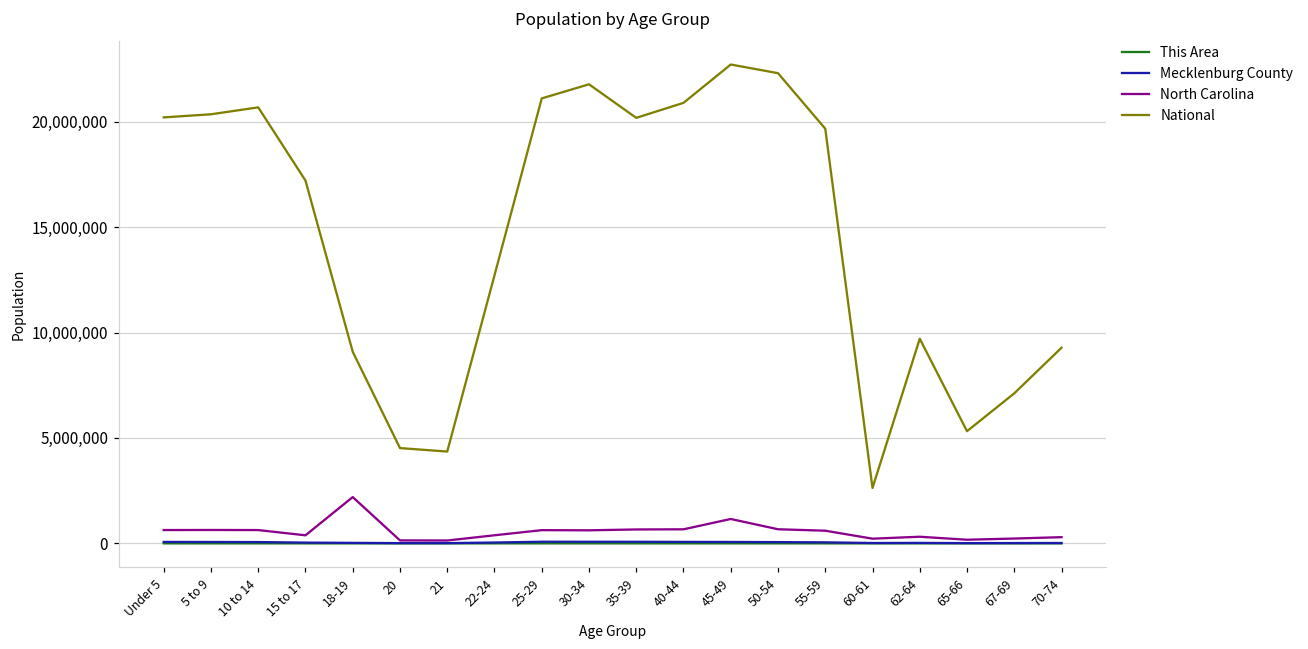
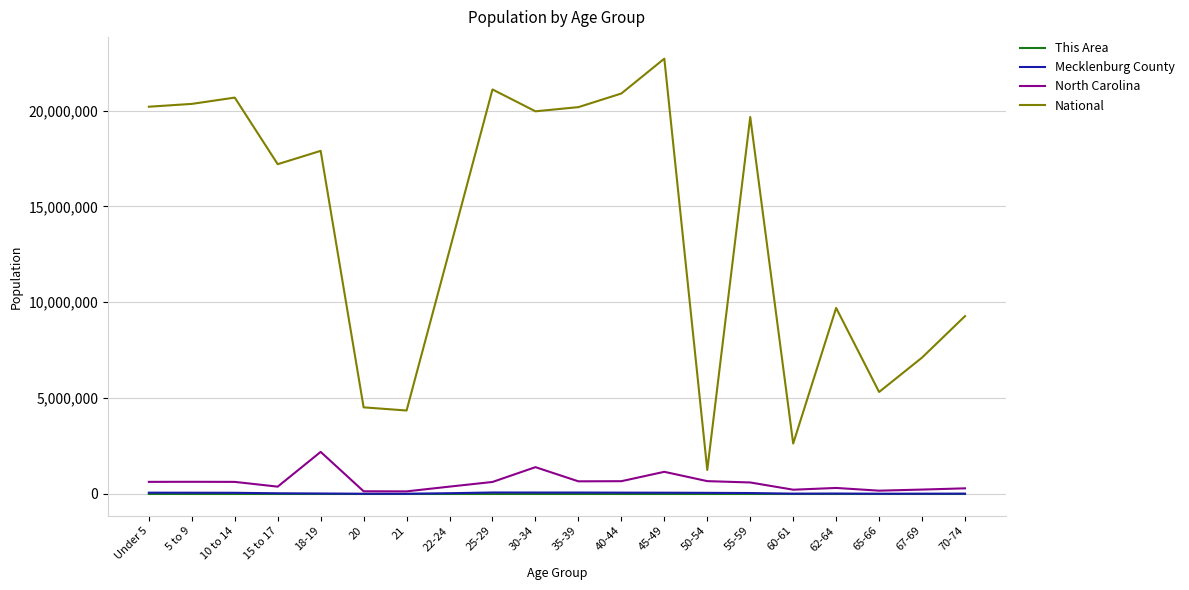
National, 18-19: 9,100,000 -> 17,900,000
North Carolina, 30-34: 600,000 -> 1,400,000
National, 30-34: 21,800,000 -> 20,000,000
National, 50-54: 22,300,000 -> 1,300,000
